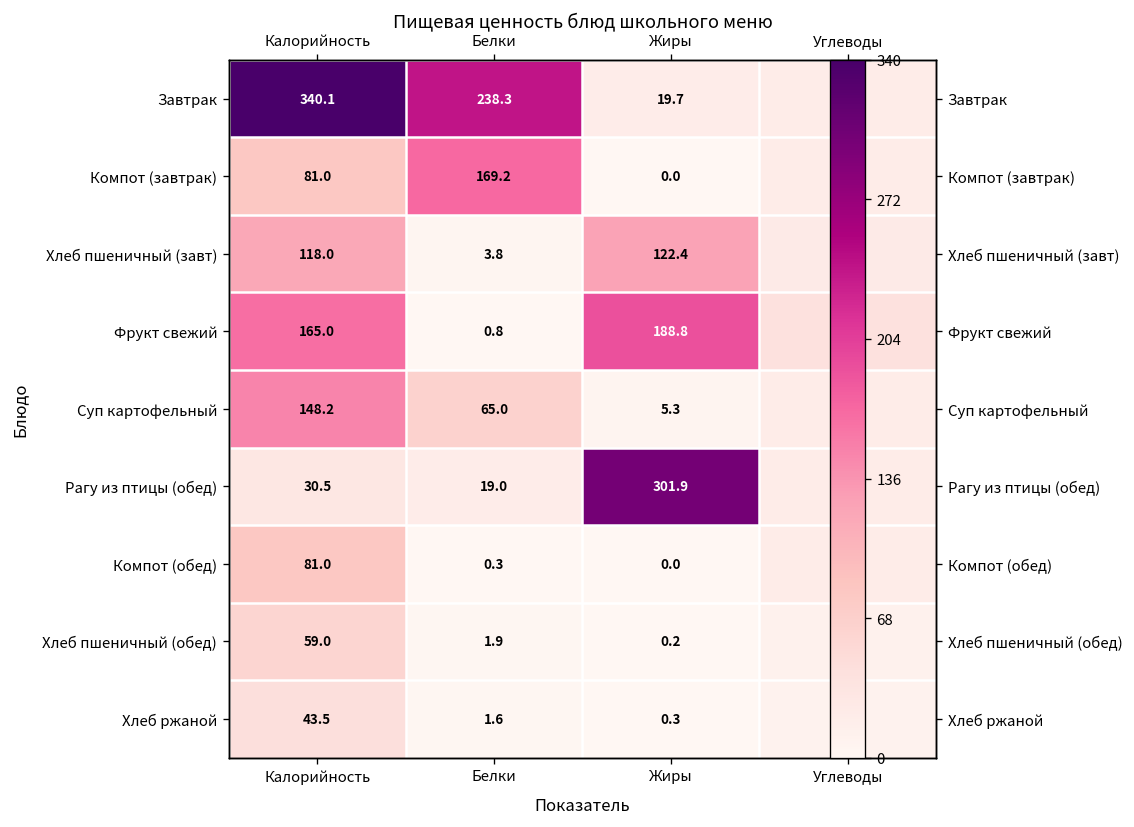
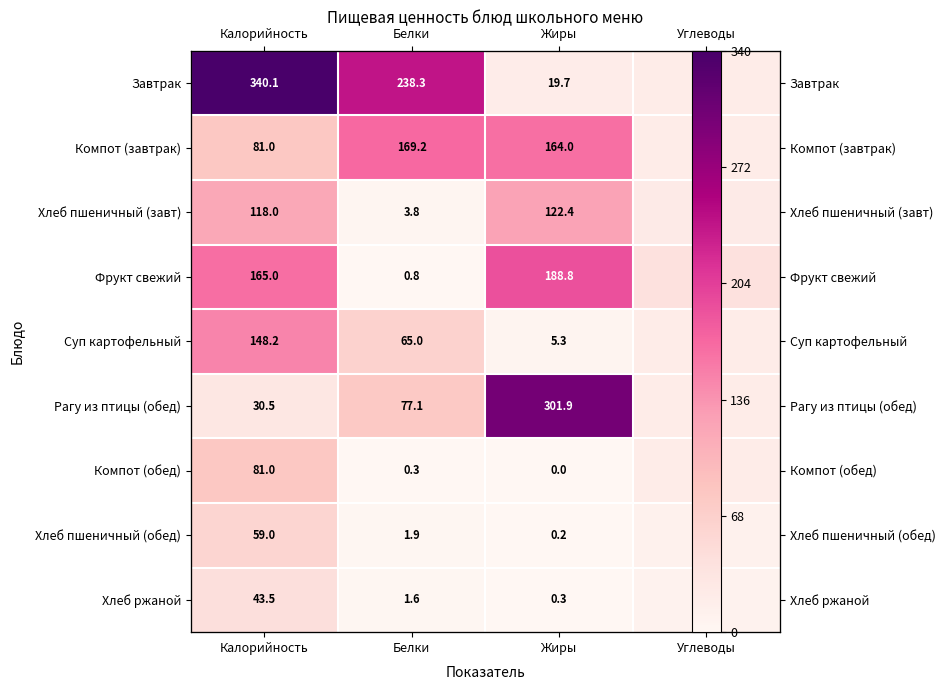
Компот (завтрак), Жиры: 0.0 -> 164.0
Рагу из птицы (обед), Белки: 19.0 -> 77.1
